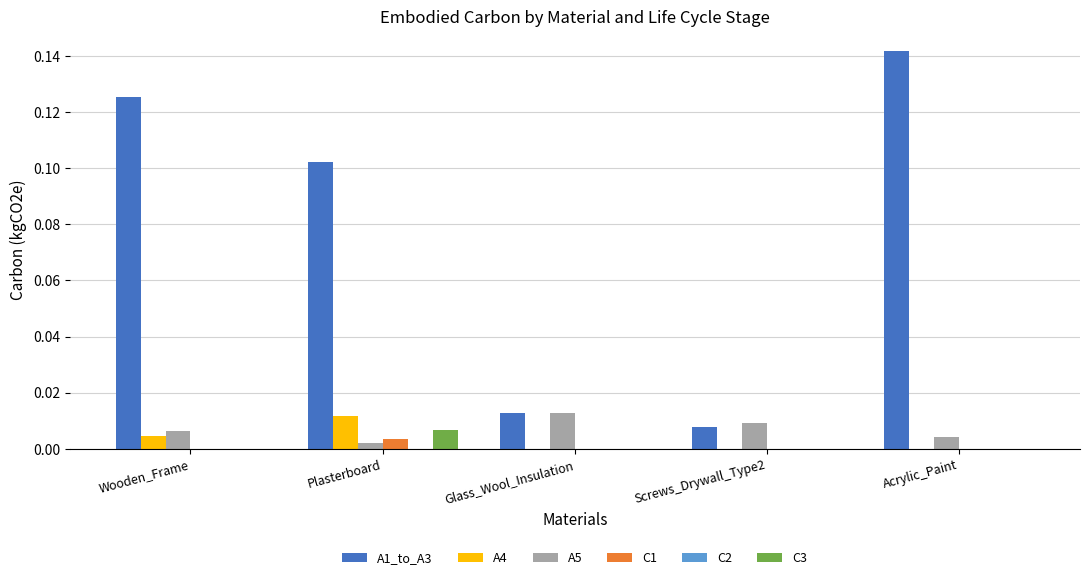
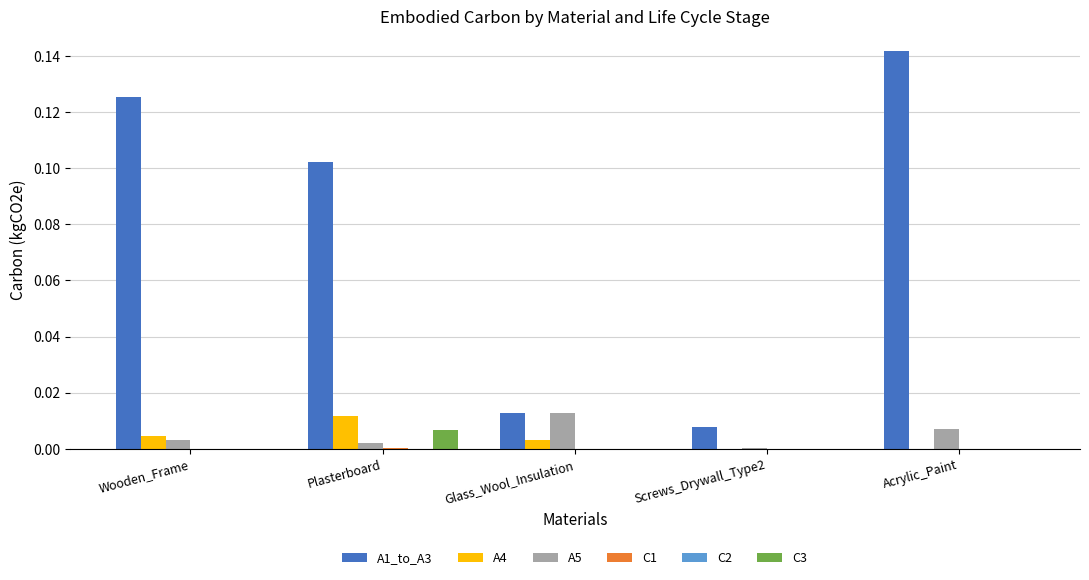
A5, Wooden_Frame: 0.006 -> 0.003
C1, Plasterboard: 0.003 -> 0.000
A4, Glass_Wool_Insulation: 0.000 -> 0.003
A5, Screws_Drywall_Type2: 0.009 -> 0.000
A5, Acrylic_Paint: 0.004 -> 0.007
